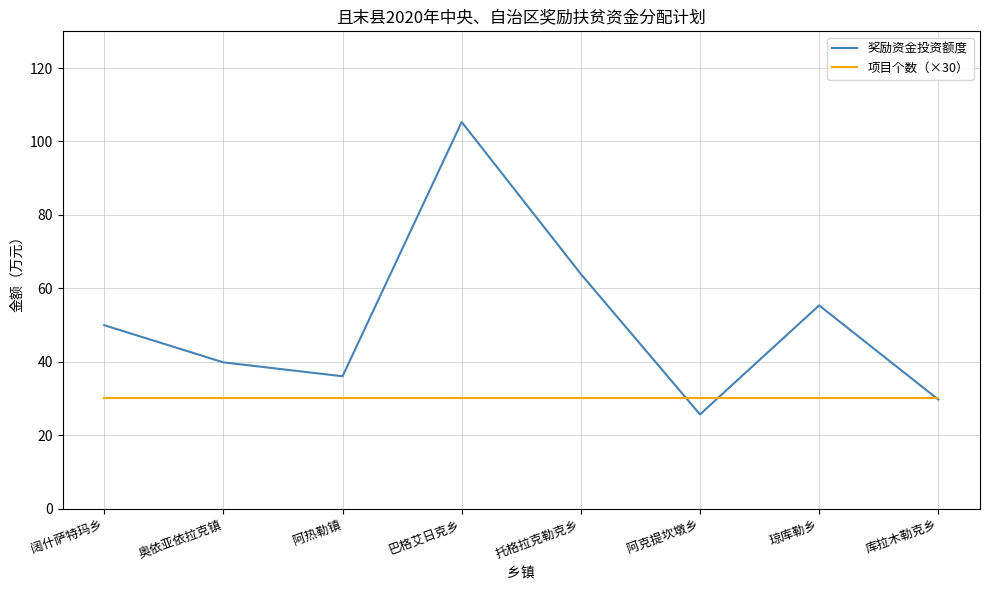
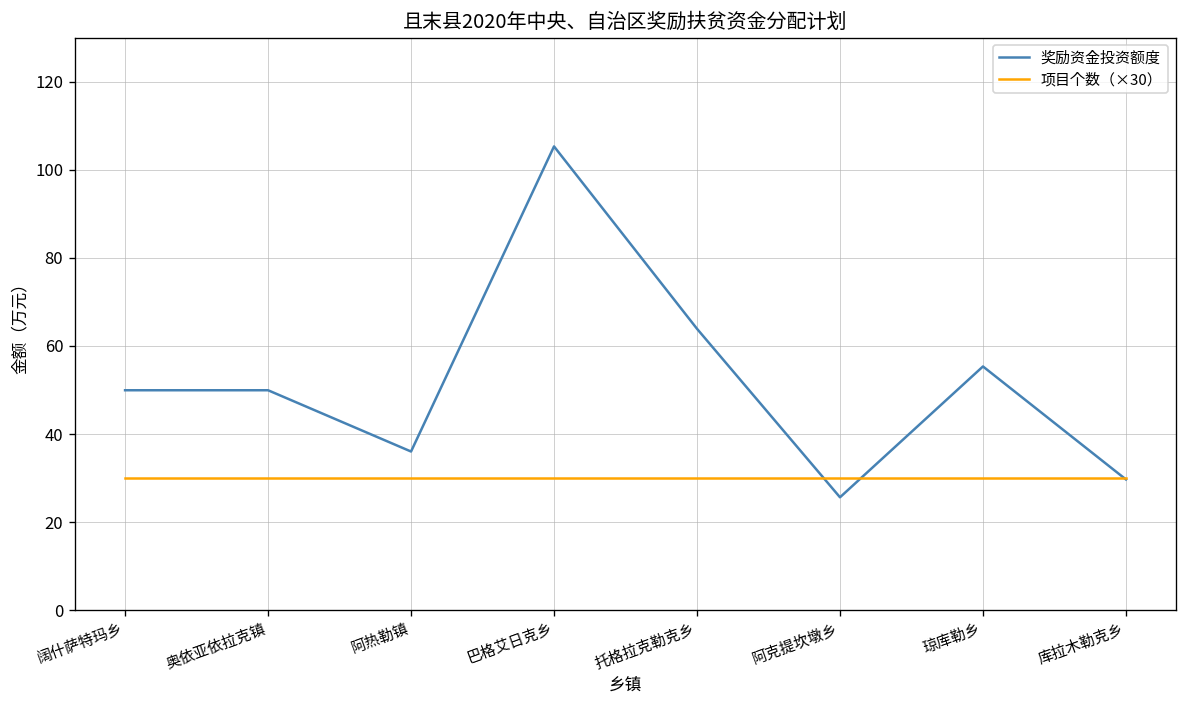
奖励资金投资额度, 奥依亚依拉克镇: 40 -> 50
